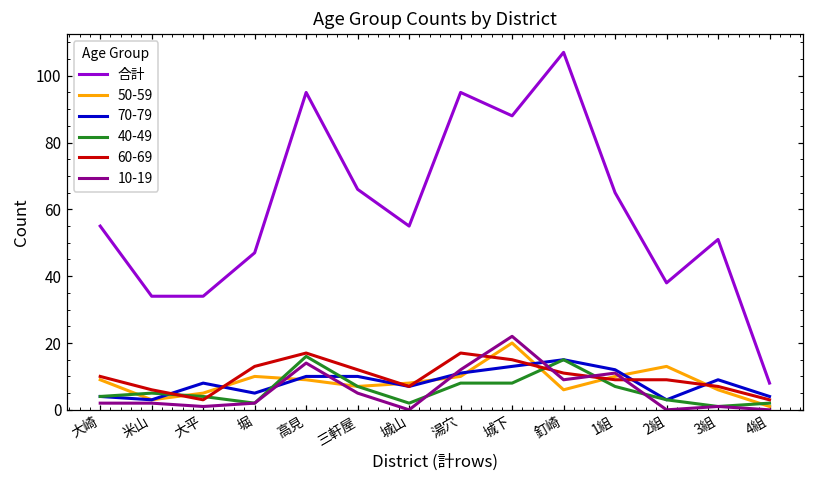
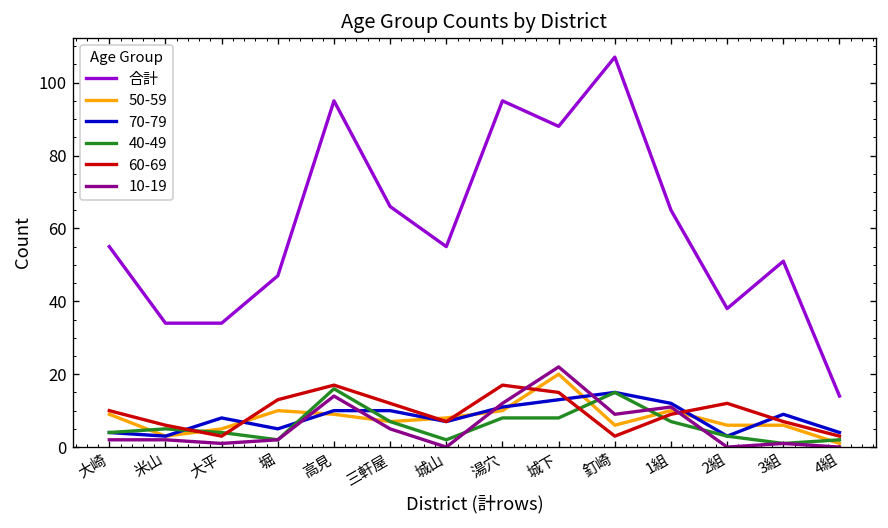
60-69, 釘崎: 11 -> 3
50-59, 2組: 13 -> 6
60-69, 2組: 9 -> 12
合計, 4組: 8 -> 14
